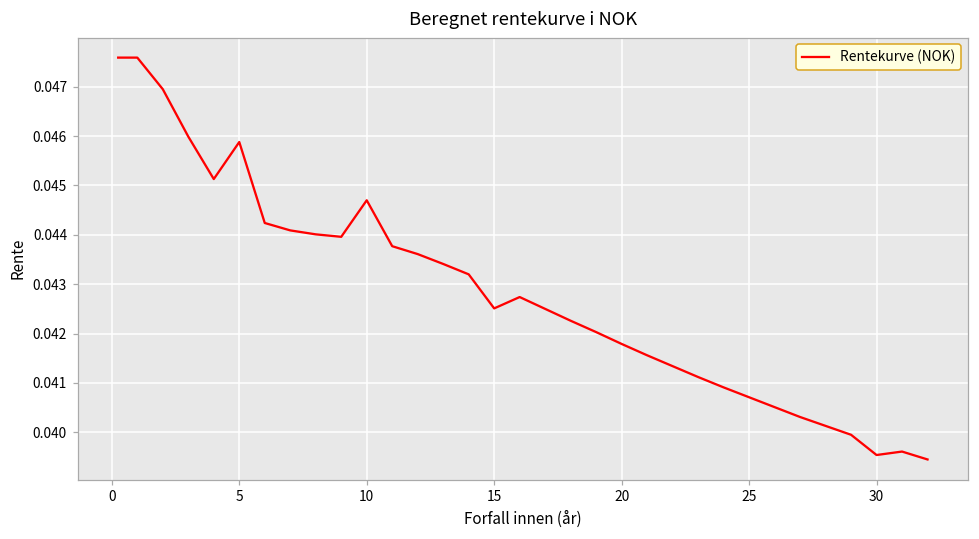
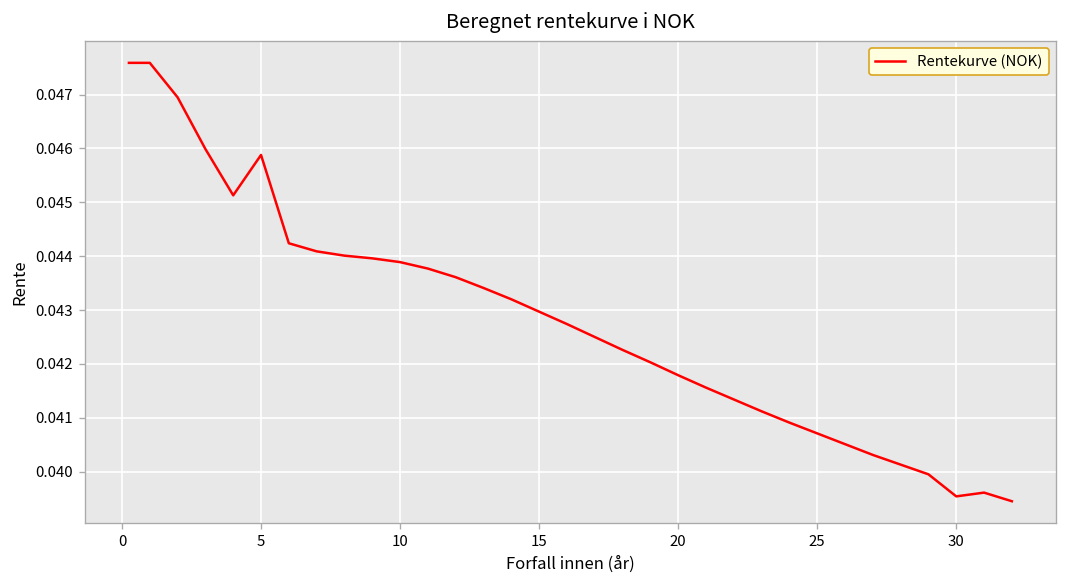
10: 0.0447 -> 0.0439
15: 0.0425 -> 0.0430
